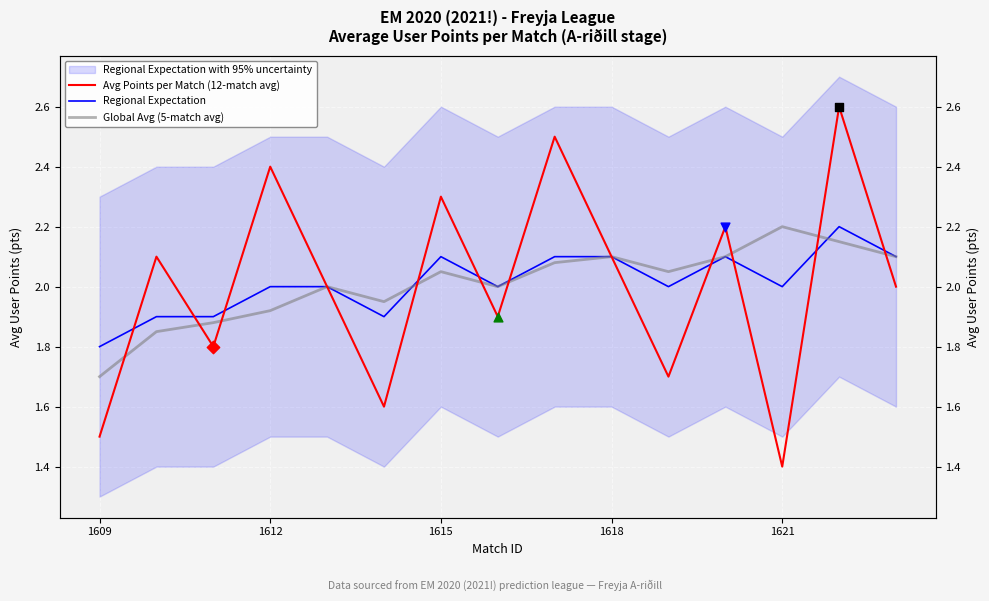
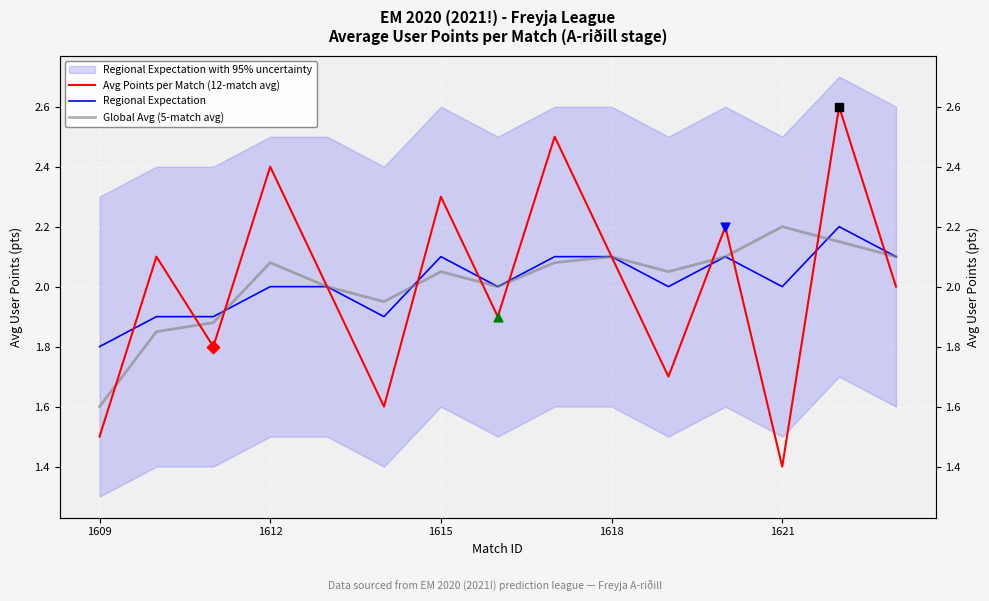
Global Avg (5-match avg), 1609: 1.7 -> 1.6
Global Avg (5-match avg), 1612: 1.92 -> 2.08
